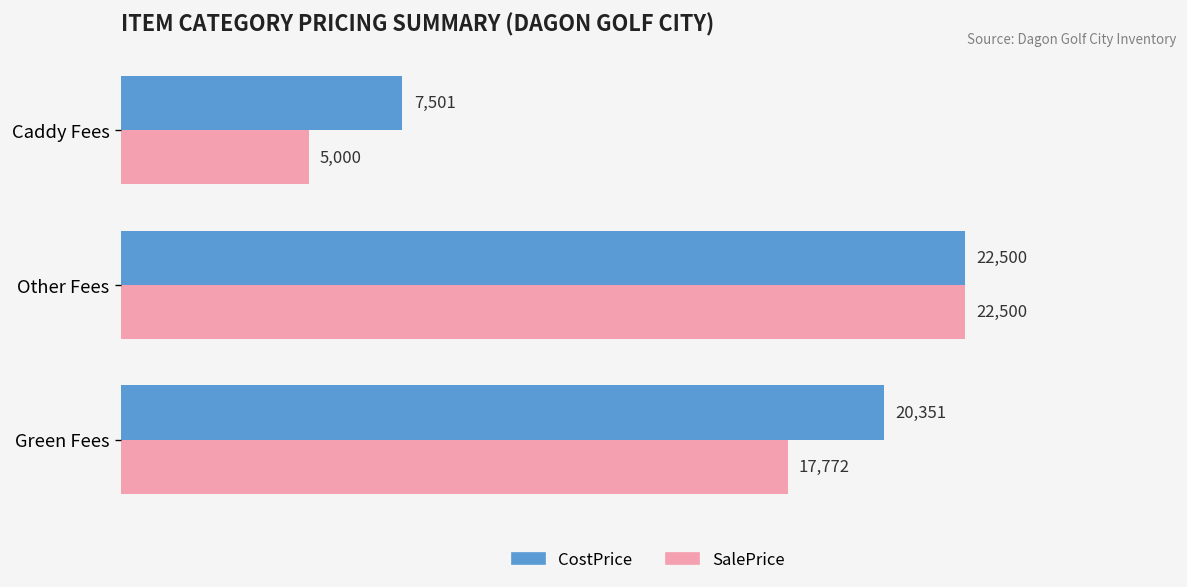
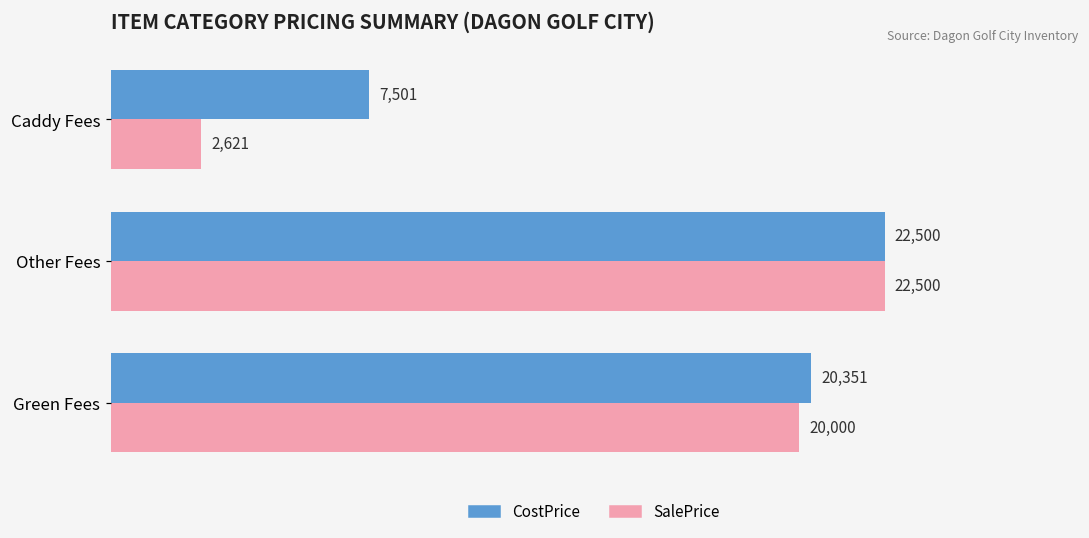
SalePrice, Caddy Fees: 5,000 -> 2,621
SalePrice, Green Fees: 17,772 -> 20,000
